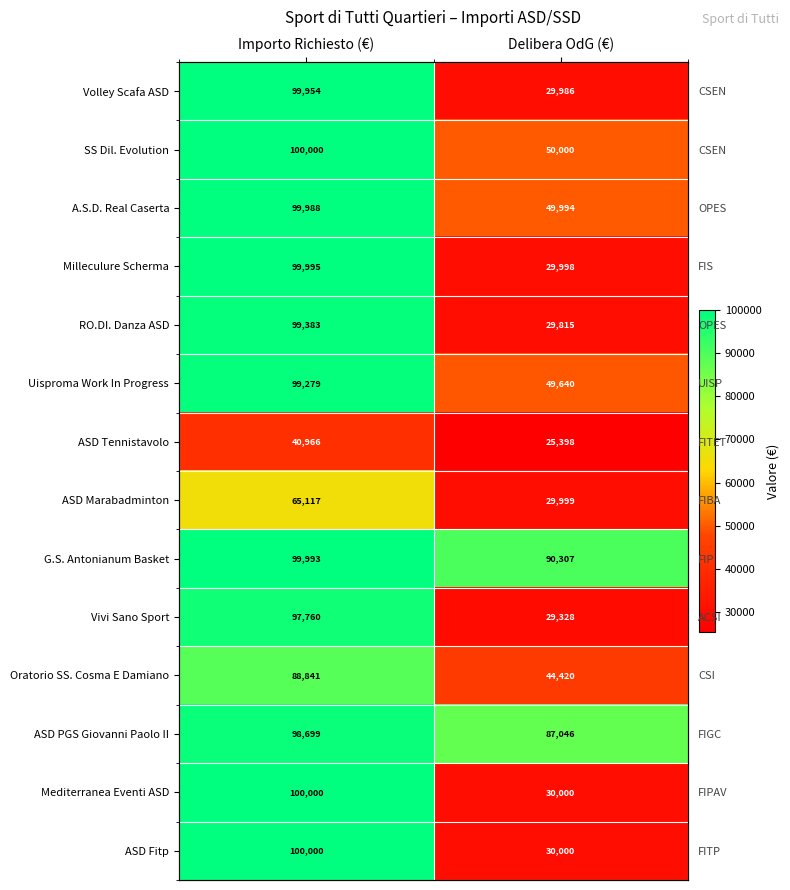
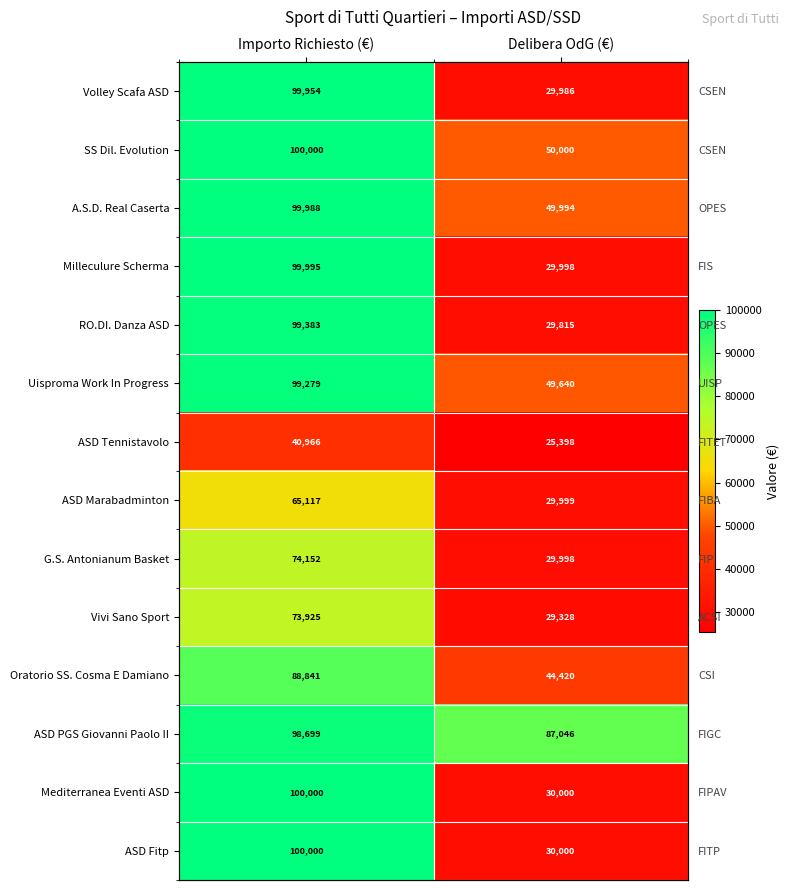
G.S. Antonianum Basket, Importo Richiesto (€): 99,993 -> 74,152
G.S. Antonianum Basket, Delibera OdG (€): 90,307 -> 29,998
Vivi Sano Sport, Importo Richiesto (€): 97,760 -> 73,925
